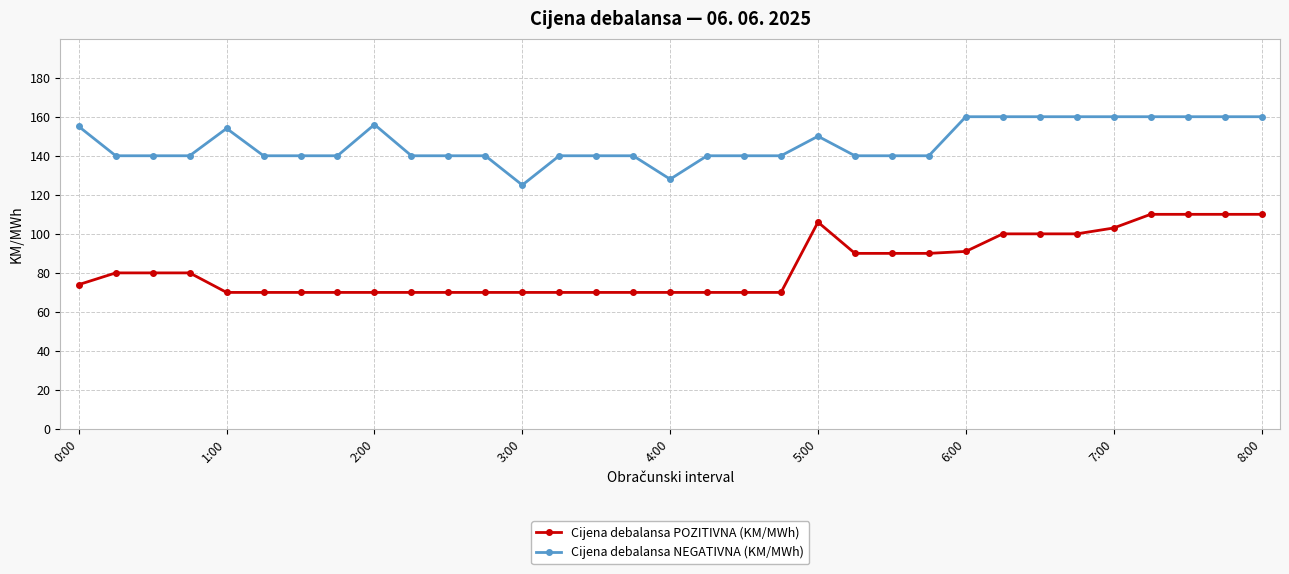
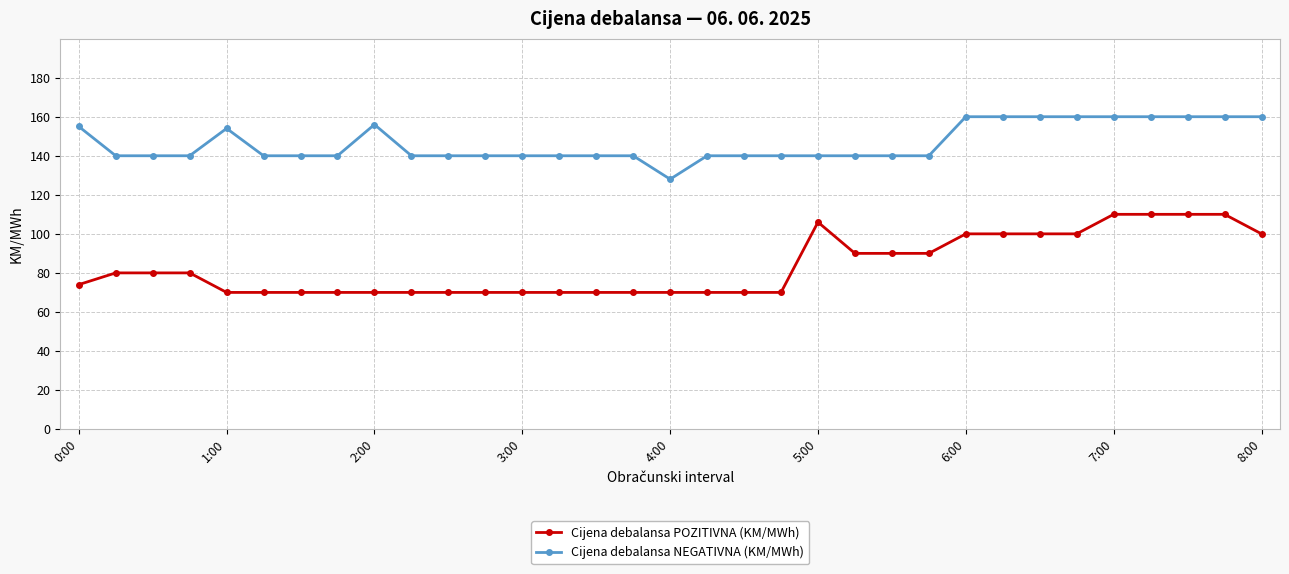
Cijena debalansa NEGATIVNA (KM/MWh), 3:00: 125 -> 140
Cijena debalansa NEGATIVNA (KM/MWh), 5:00: 150 -> 140
Cijena debalansa POZITIVNA (KM/MWh), 6:00: 91 -> 100
Cijena debalansa POZITIVNA (KM/MWh), 7:00: 103 -> 110
Cijena debalansa POZITIVNA (KM/MWh), 8:00: 110 -> 100
